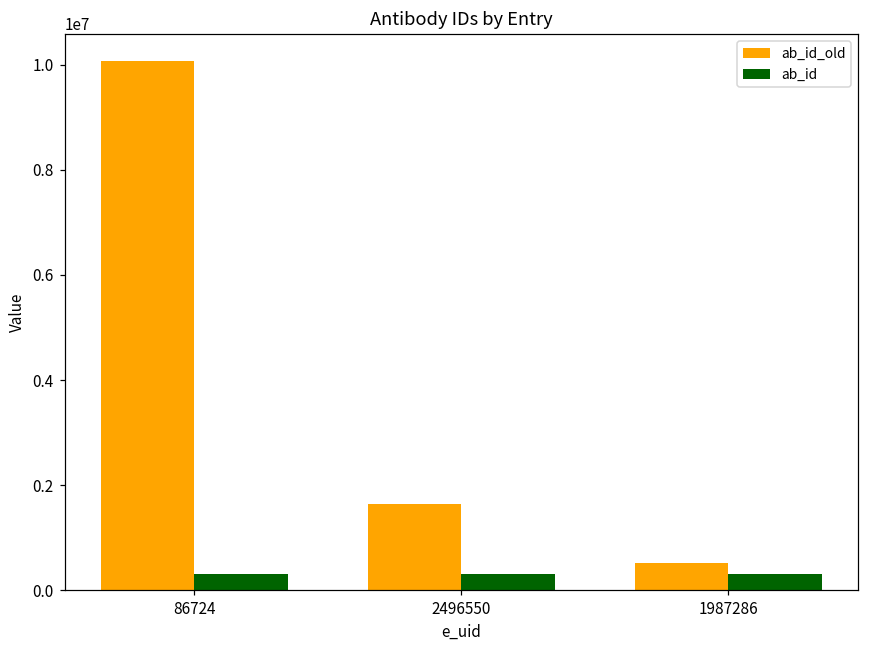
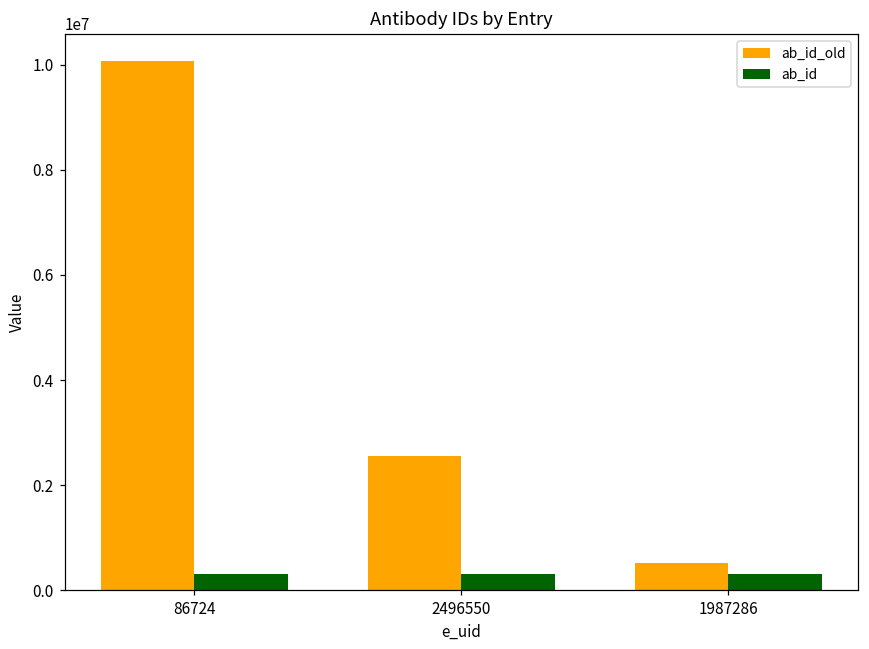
ab_id_old, 2496550: 1600000 -> 2600000
